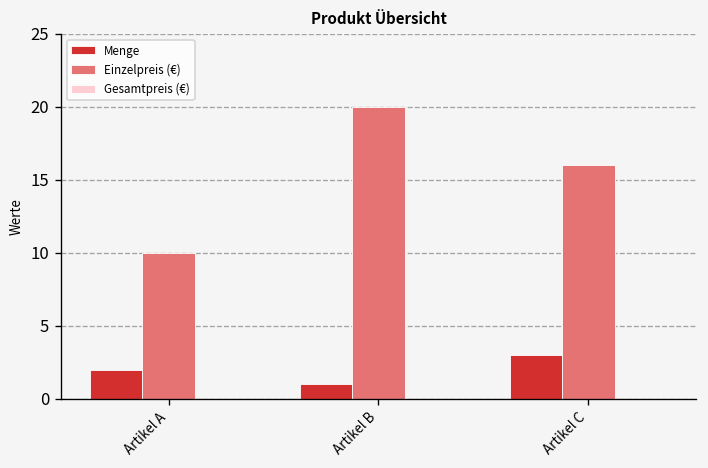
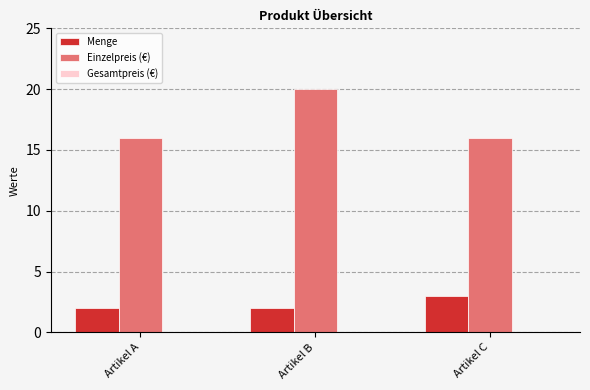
Einzelpreis (€), Artikel A: 10 -> 16
Menge, Artikel B: 1 -> 2
